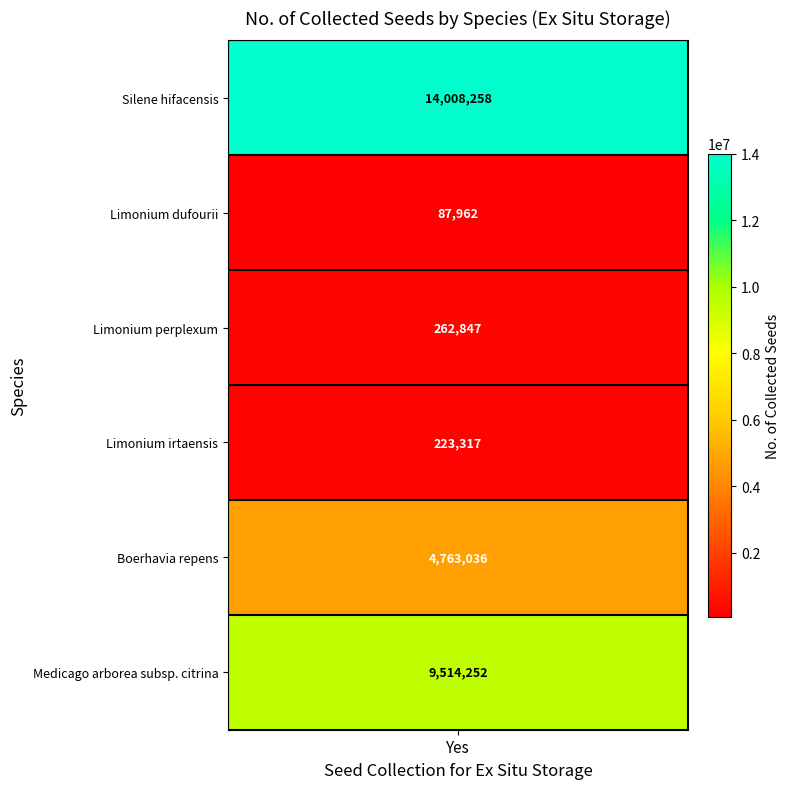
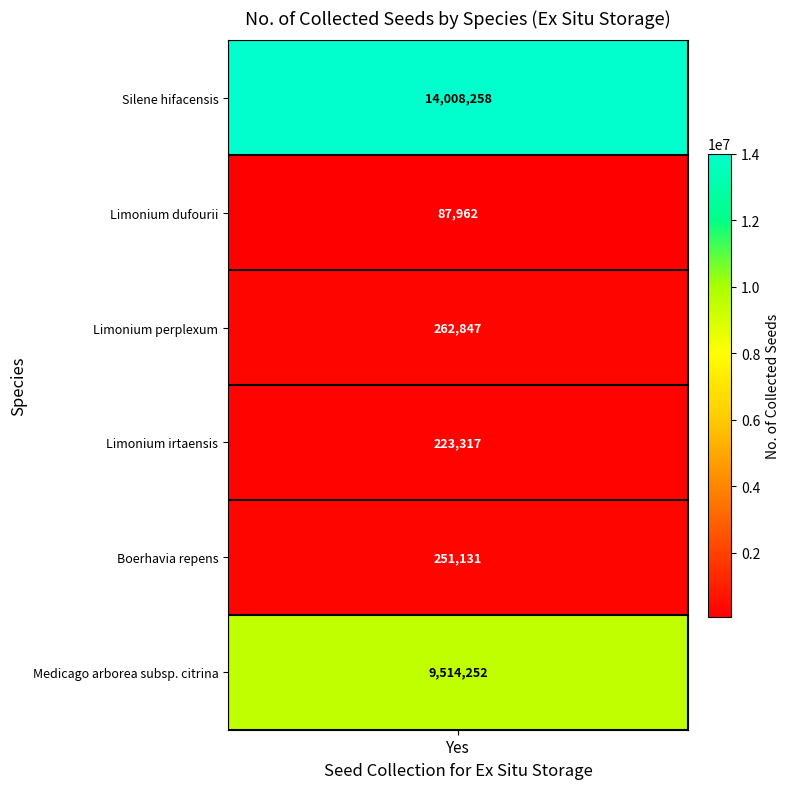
Boerhavia repens, Yes: 4,763,036 -> 251,131
